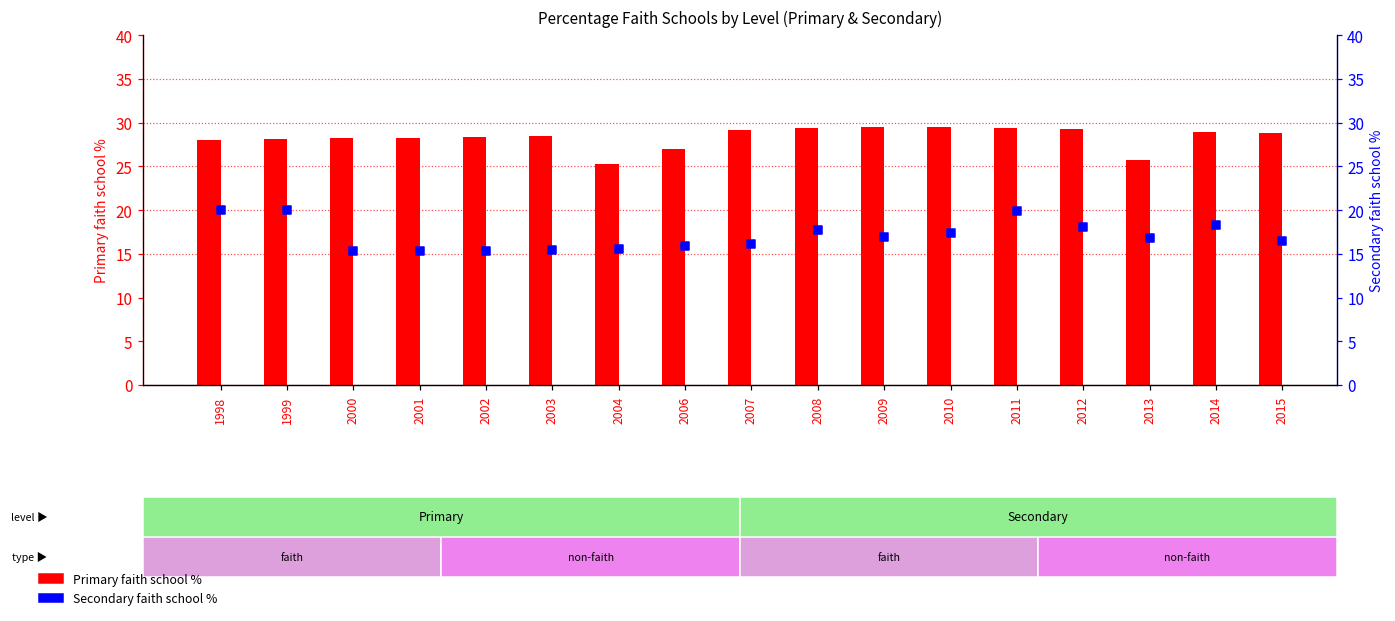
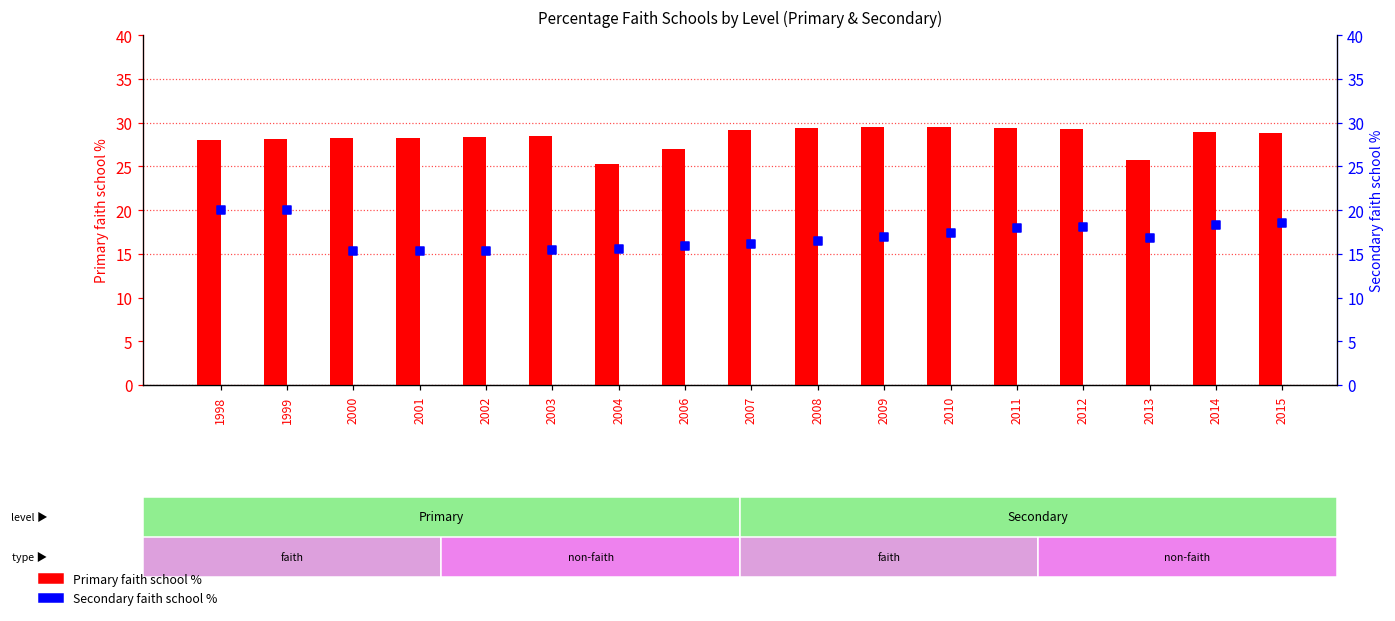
Secondary faith school %, 2008: 18 -> 17
Secondary faith school %, 2011: 20 -> 18
Secondary faith school %, 2015: 16 -> 19
